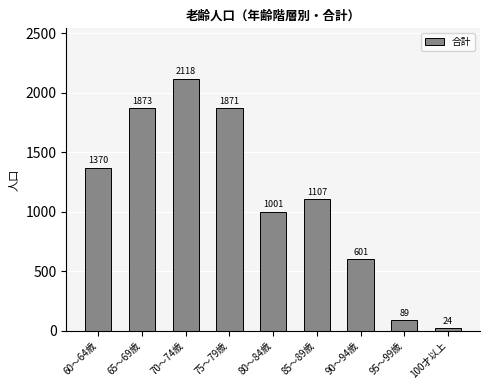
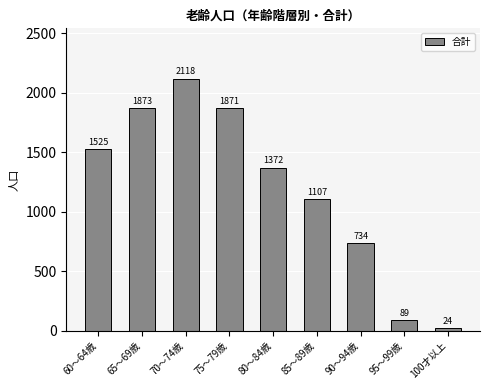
60～64歳: 1370 -> 1525
80～84歳: 1001 -> 1372
90～94歳: 601 -> 734
